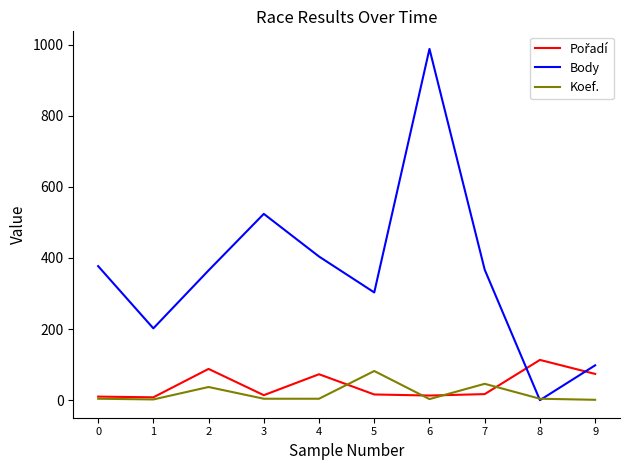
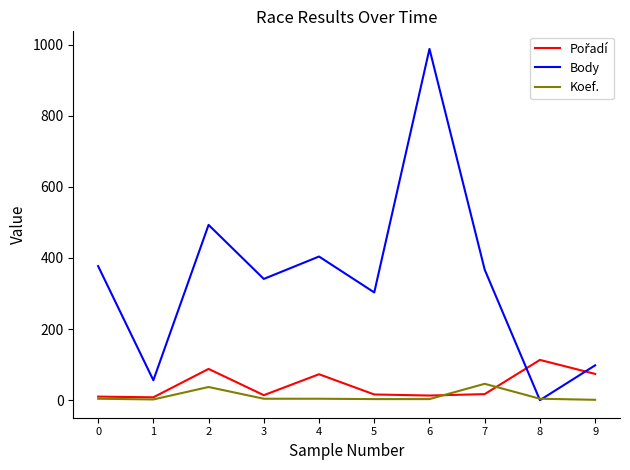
Body, 1: 200 -> 60
Body, 2: 370 -> 490
Body, 3: 520 -> 340
Koef., 5: 80 -> 0
